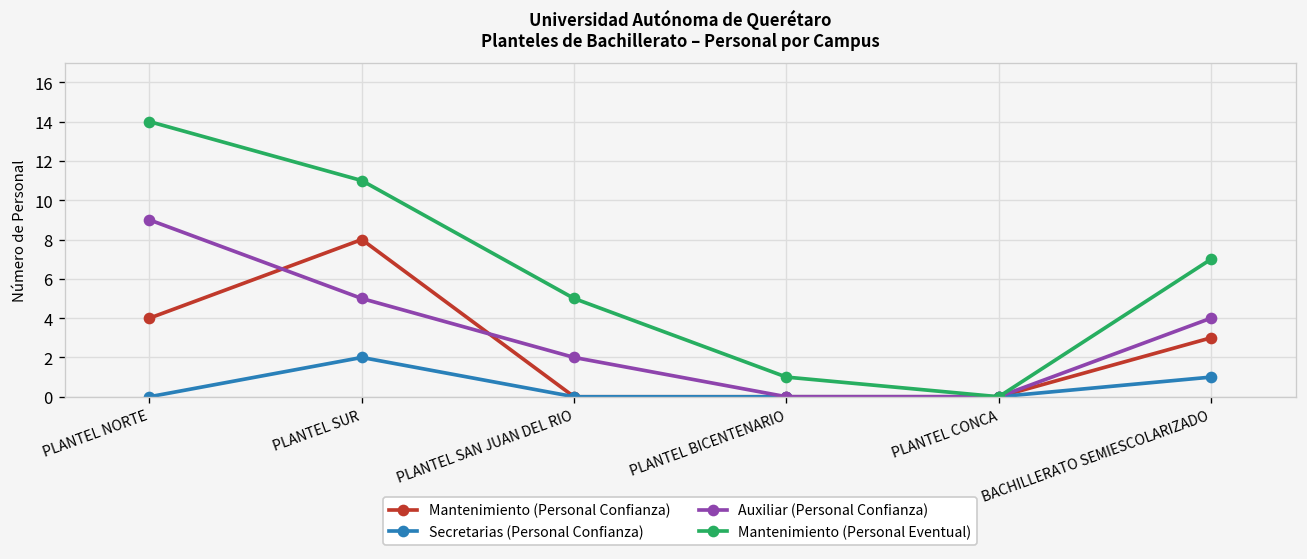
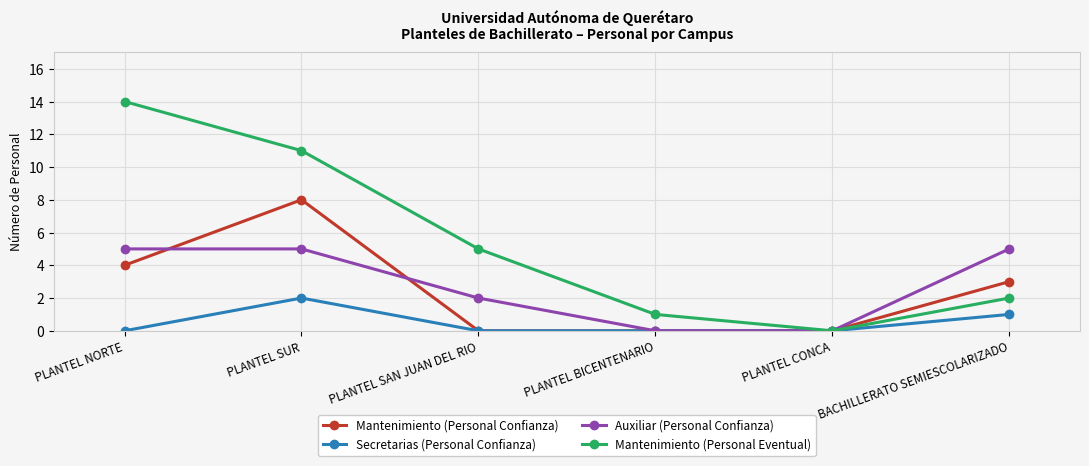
Auxiliar (Personal Confianza), PLANTEL NORTE: 9 -> 5
Auxiliar (Personal Confianza), BACHILLERATO SEMIESCOLARIZADO: 4 -> 5
Mantenimiento (Personal Eventual), BACHILLERATO SEMIESCOLARIZADO: 7 -> 2
